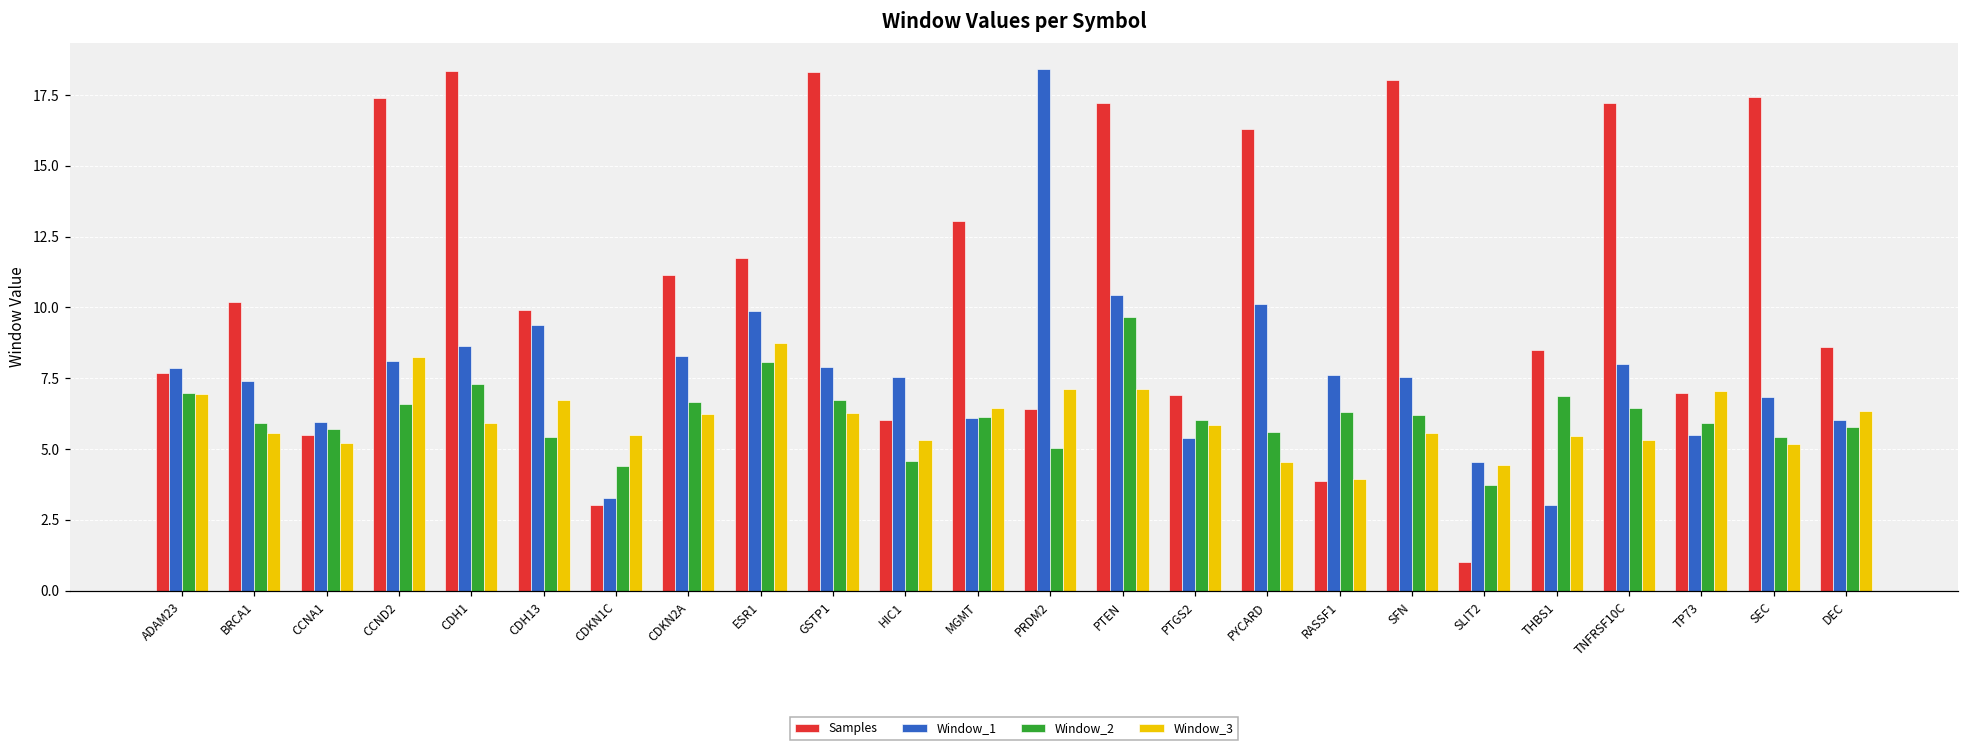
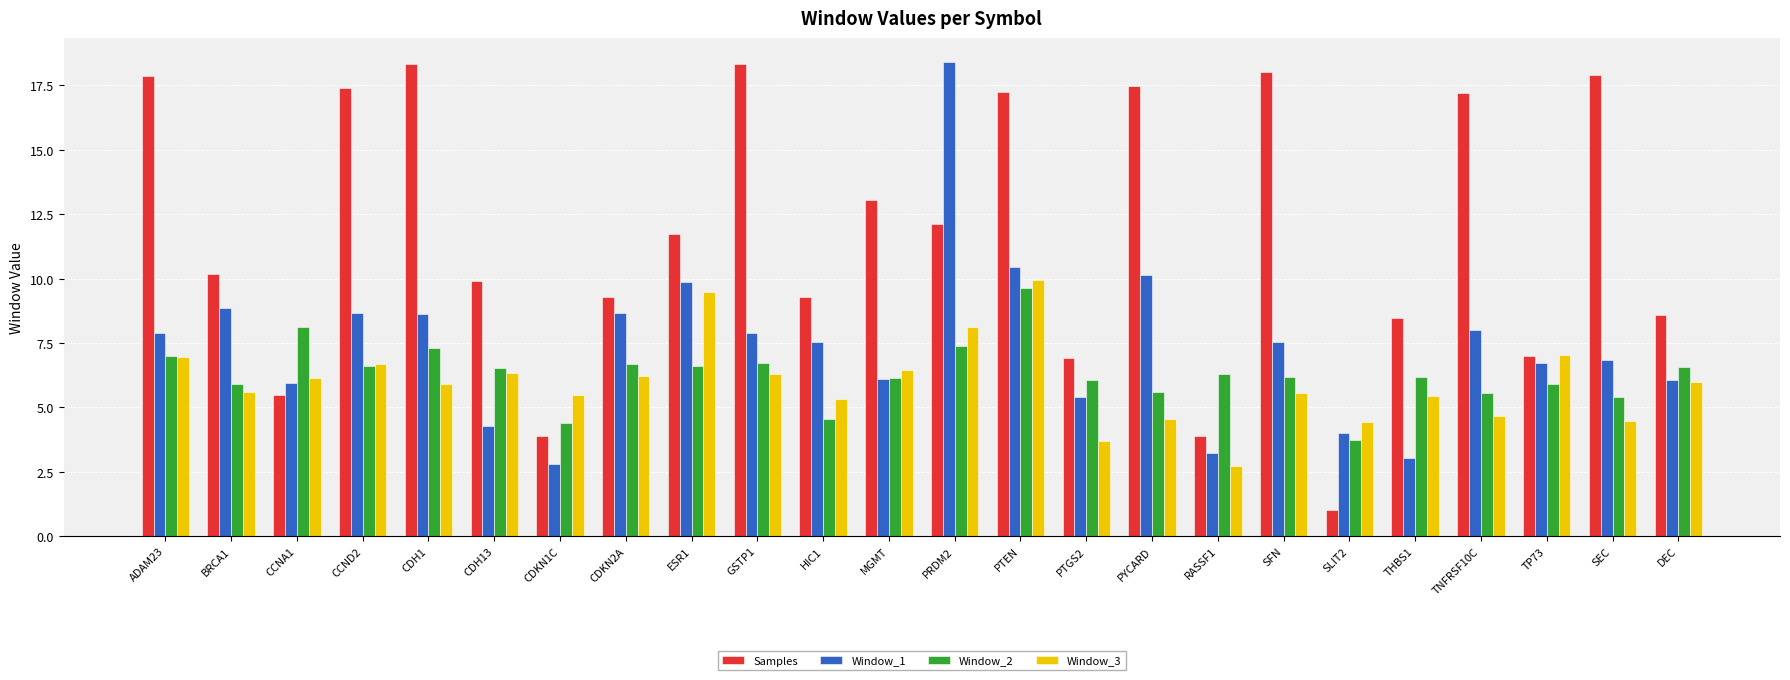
Samples, ADAM23: 7.7 -> 17.9
Window_1, BRCA1: 7.4 -> 8.9
Window_2, CCNA1: 5.7 -> 8.1
Window_3, CCNA1: 5.2 -> 6.1
Window_1, CCND2: 8.1 -> 8.7
Window_3, CCND2: 8.2 -> 6.7
Window_1, CDH13: 9.4 -> 4.3
Window_2, CDH13: 5.4 -> 6.5
Window_3, CDH13: 6.7 -> 6.3
Samples, CDKN1C: 3.0 -> 3.9
Window_1, CDKN1C: 3.3 -> 2.8
Samples, CDKN2A: 11.1 -> 9.3
Window_1, CDKN2A: 8.3 -> 8.7
Window_2, ESR1: 8.1 -> 6.6
Window_3, ESR1: 8.7 -> 9.5
Samples, HIC1: 6.0 -> 9.3
Samples, PRDM2: 6.4 -> 12.1
Window_2, PRDM2: 5.0 -> 7.4
Window_3, PRDM2: 7.1 -> 8.1
Window_3, PTEN: 7.1 -> 9.9
Window_3, PTGS2: 5.8 -> 3.7
Samples, PYCARD: 16.3 -> 17.5
Window_1, RASSF1: 7.6 -> 3.2
Window_3, RASSF1: 3.9 -> 2.7
Window_1, SLIT2: 4.6 -> 4.0
Window_2, THBS1: 6.9 -> 6.2
Window_2, TNFRSF10C: 6.4 -> 5.6
Window_3, TNFRSF10C: 5.3 -> 4.6
Window_1, TP73: 5.5 -> 6.7
Samples, SEC: 17.4 -> 17.9
Window_3, SEC: 5.2 -> 4.4
Window_2, DEC: 5.8 -> 6.6
Window_3, DEC: 6.3 -> 6.0
